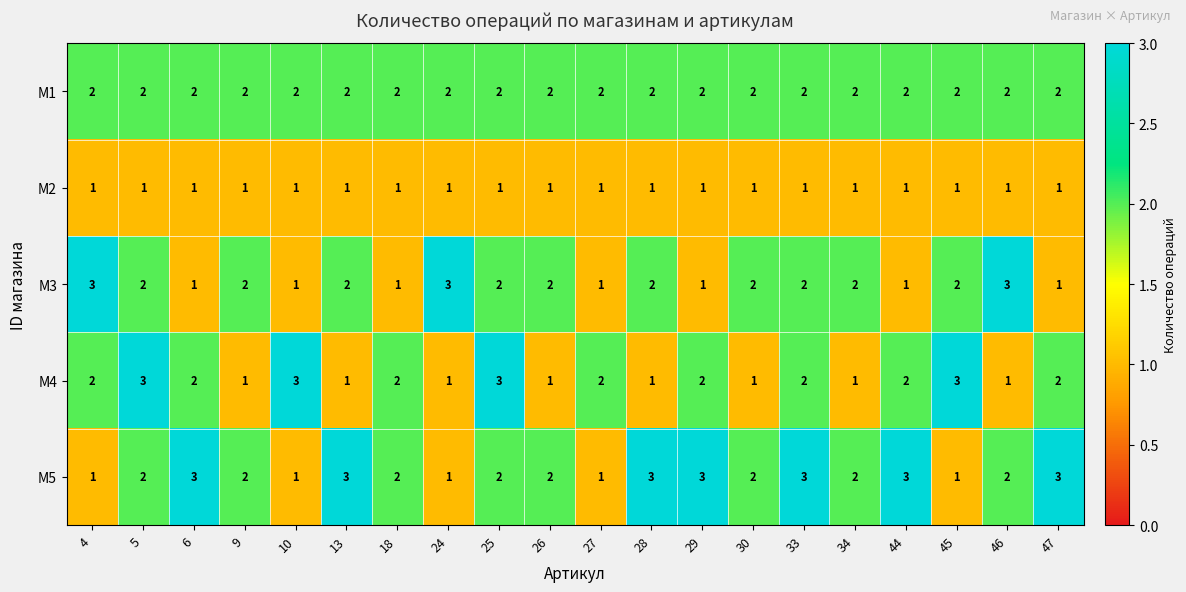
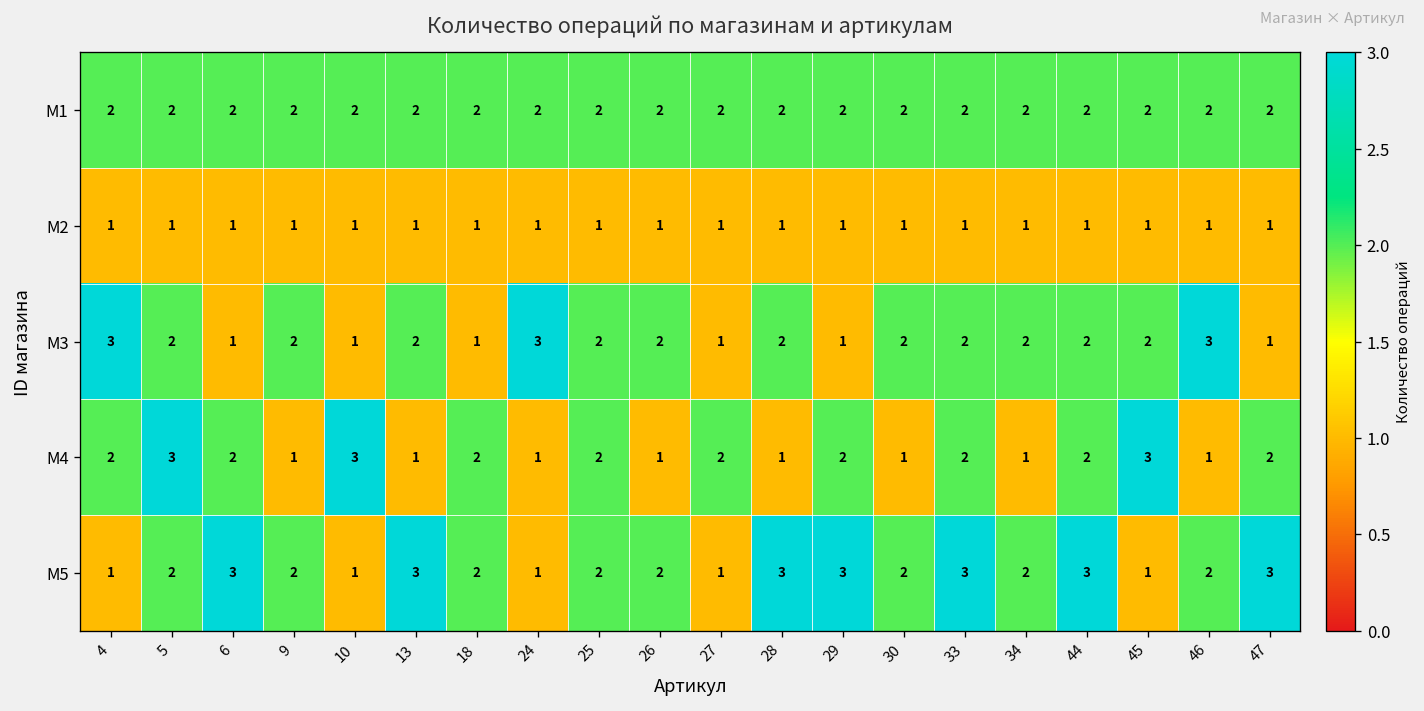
M3, 44: 1 -> 2
M4, 25: 3 -> 2
